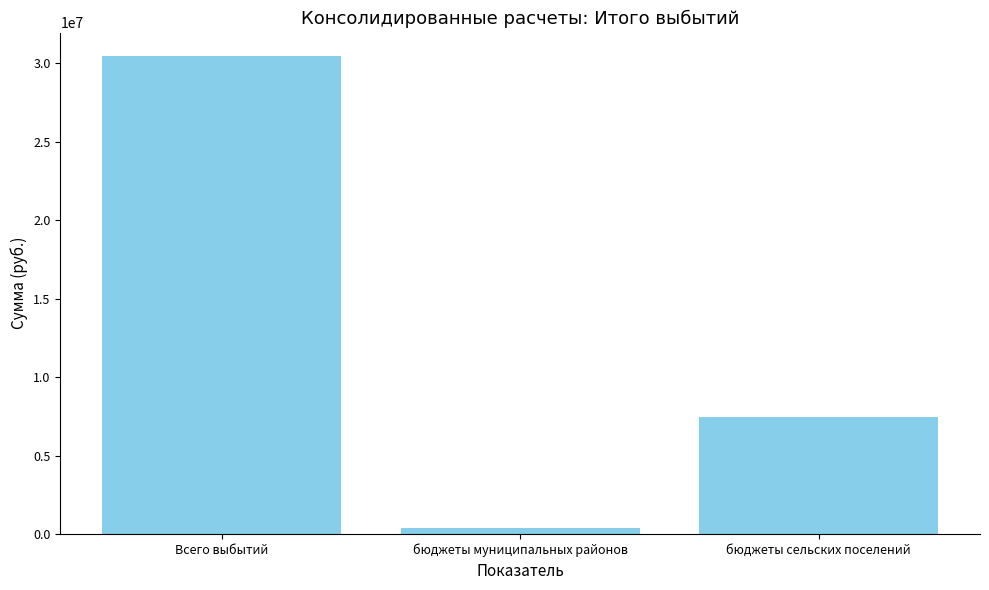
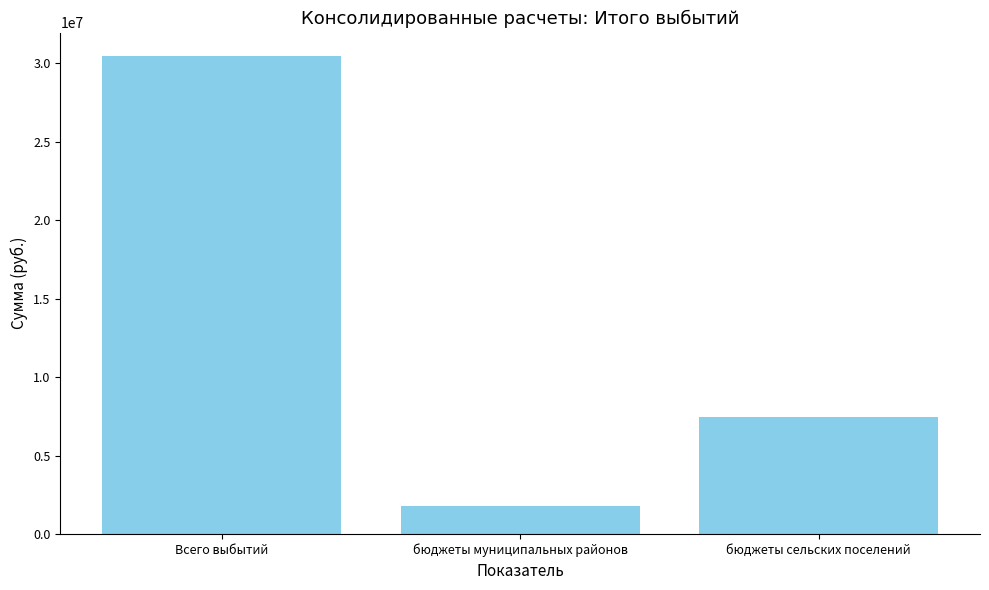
бюджеты муниципальных районов: 400000 -> 1800000
